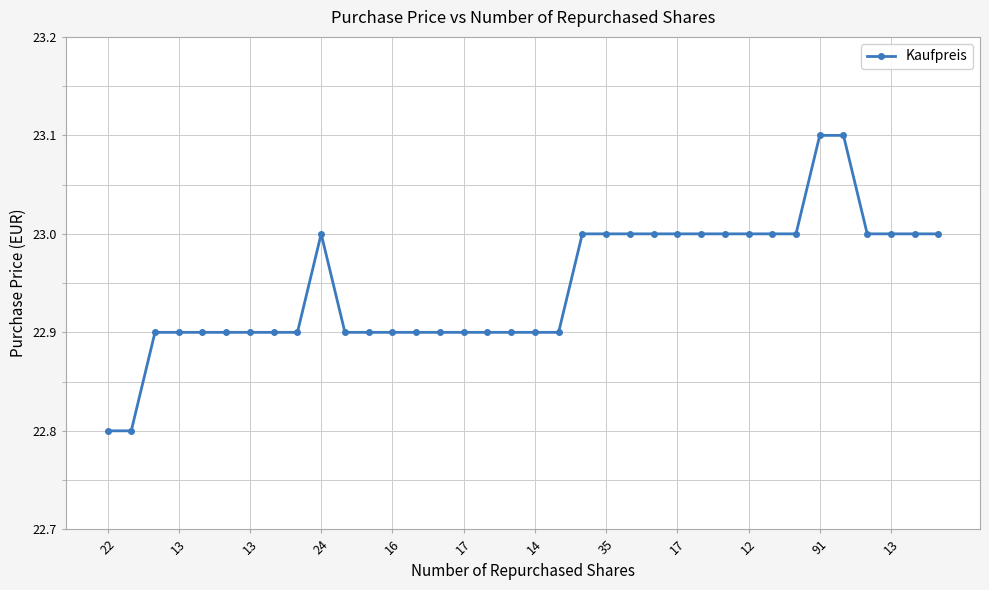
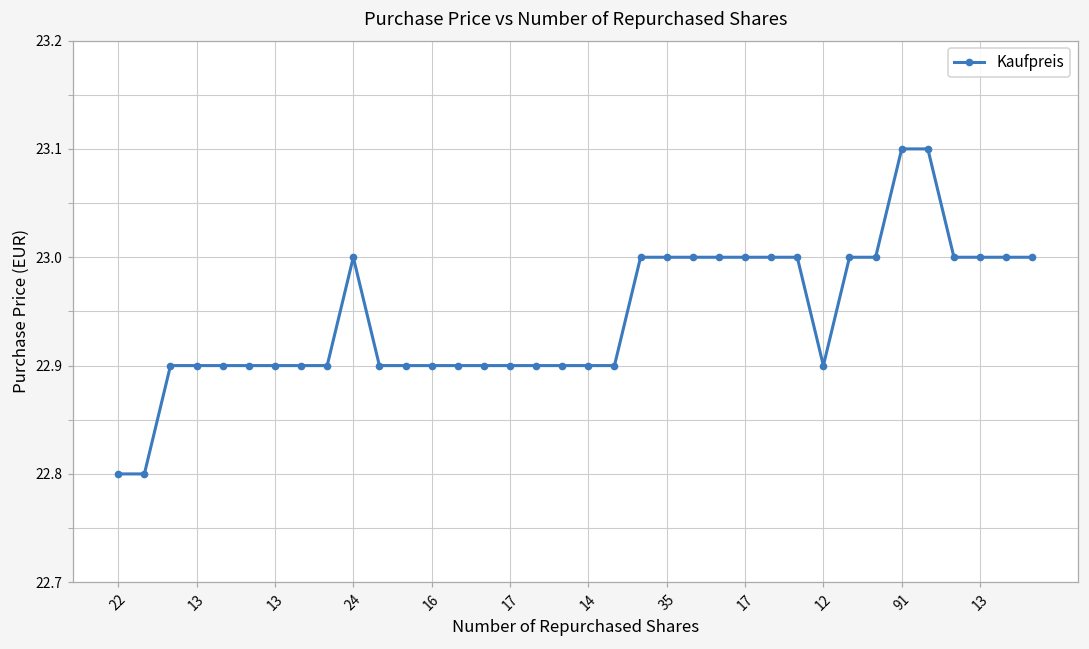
12: 23.0 -> 22.9
